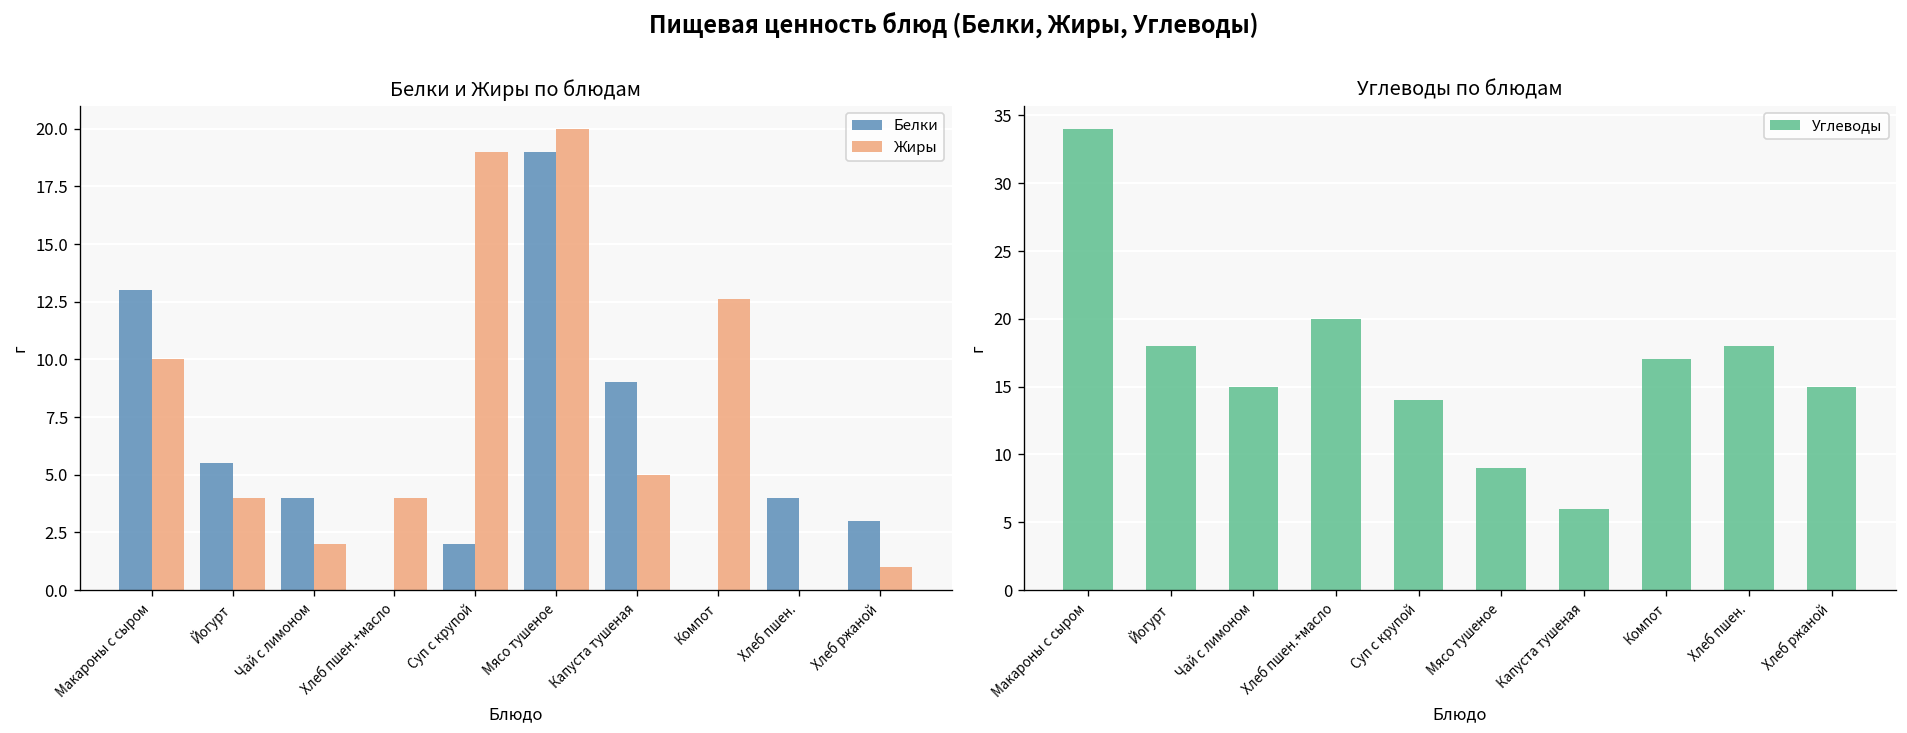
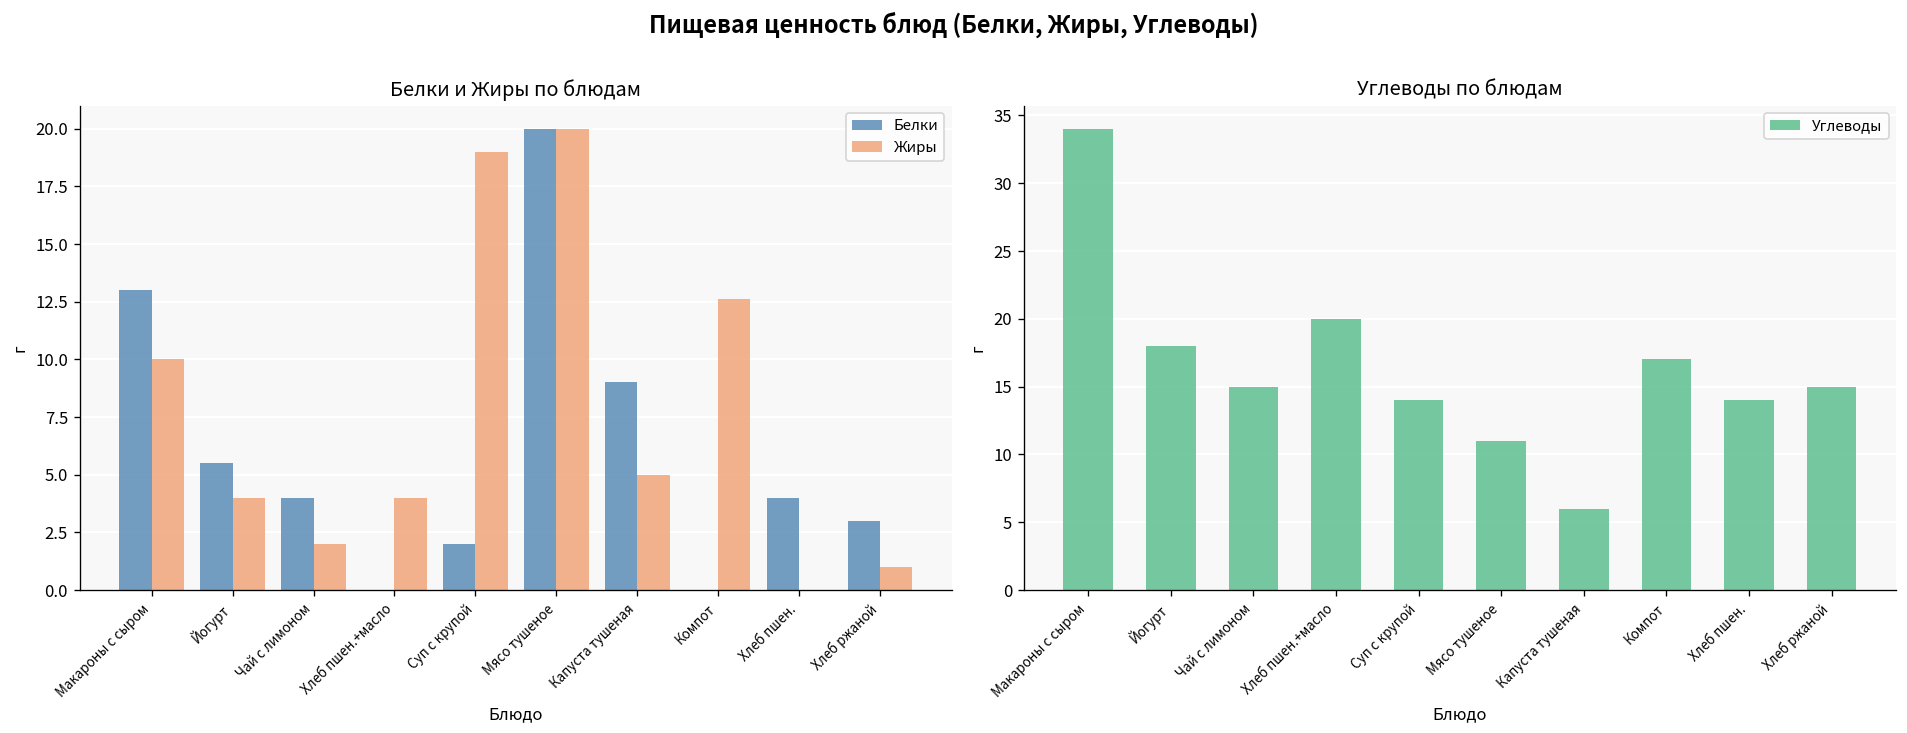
Белки и Жиры по блюдам, Белки, Мясо тушеное: 19 -> 20
Углеводы по блюдам, Мясо тушеное: 9 -> 11
Углеводы по блюдам, Хлеб пшен.: 18 -> 14
